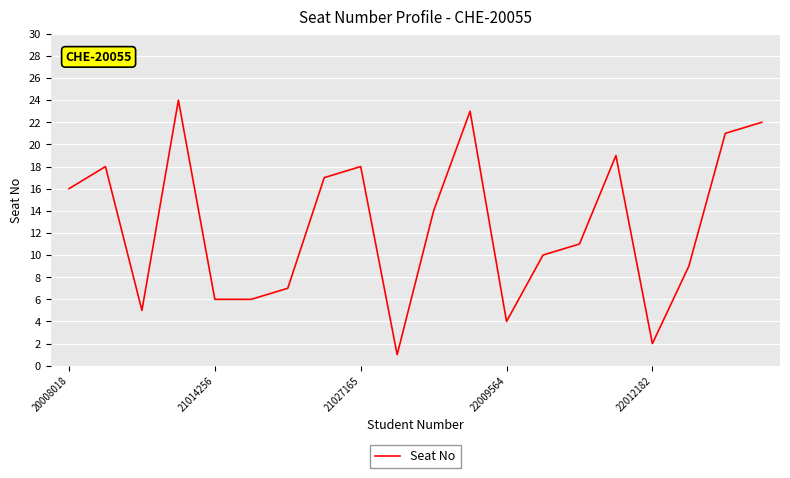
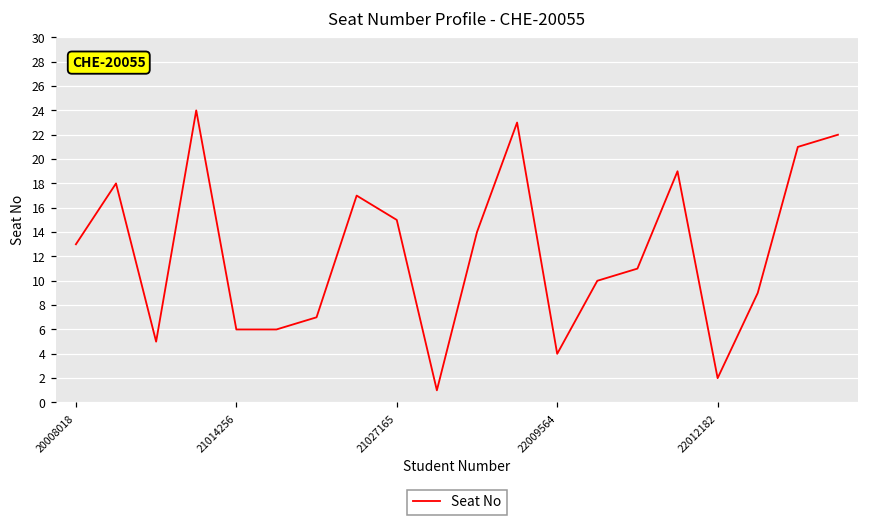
20008018: 16 -> 13
21027165: 18 -> 15
